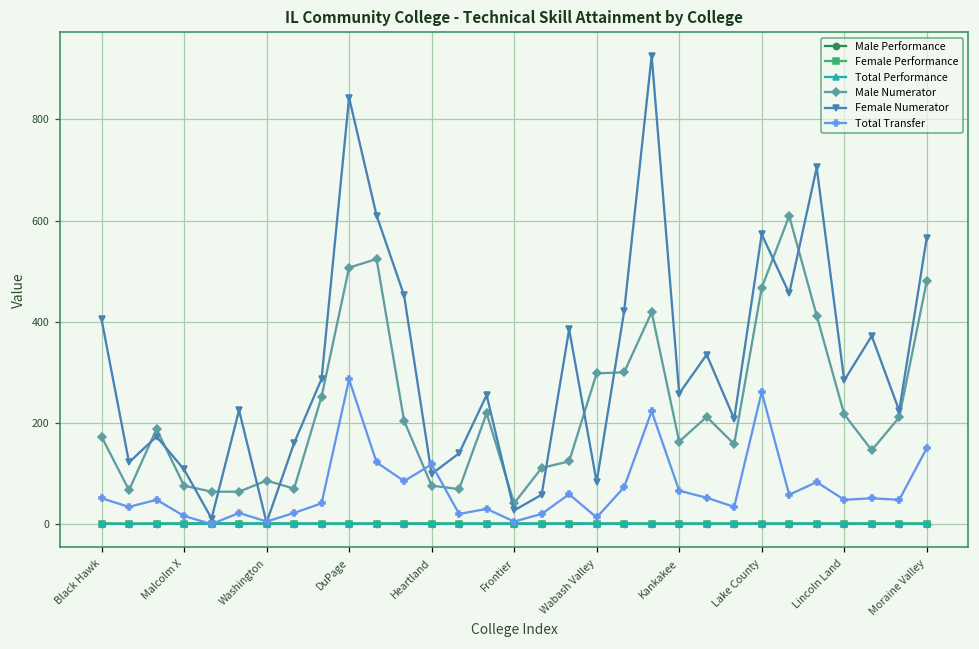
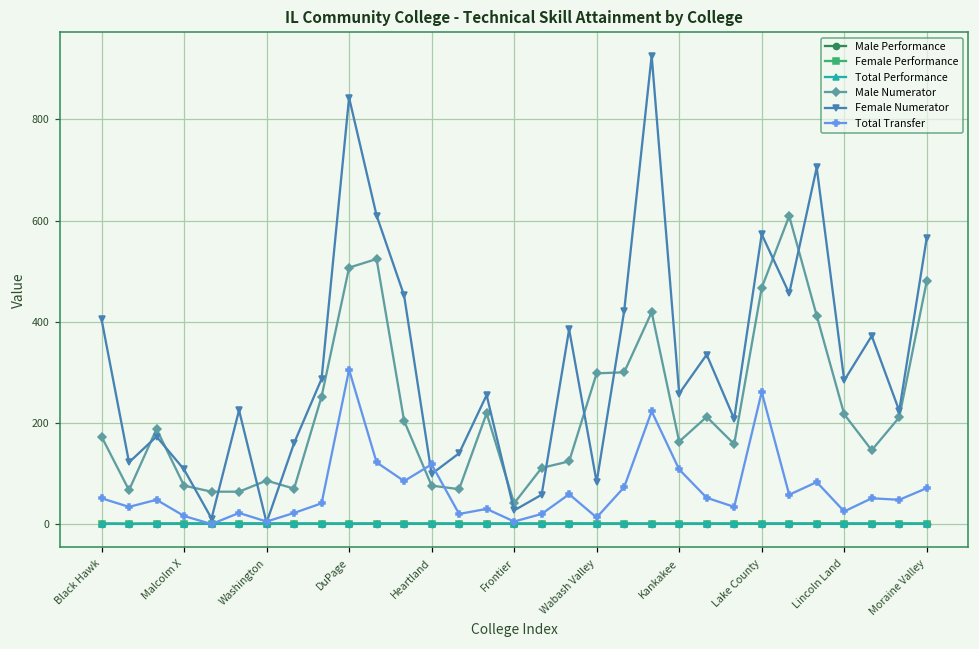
Total Transfer, DuPage: 290 -> 310
Total Transfer, Kankakee: 70 -> 110
Total Transfer, Lincoln Land: 50 -> 30
Total Transfer, Moraine Valley: 150 -> 70
